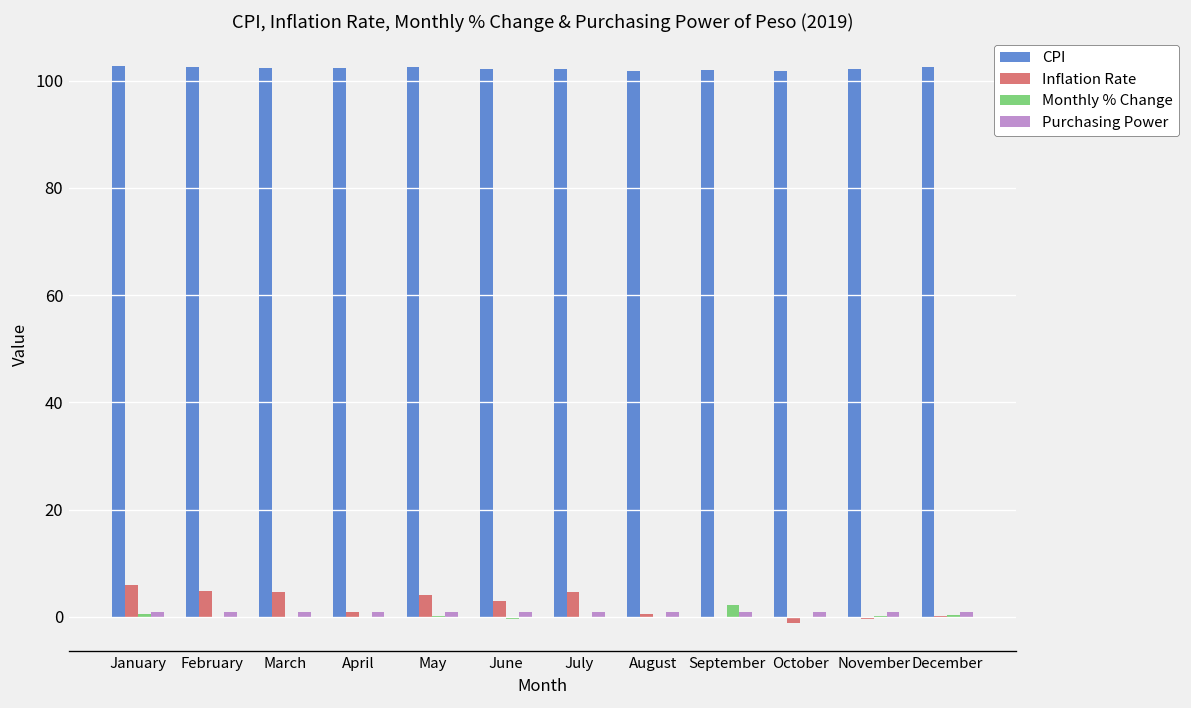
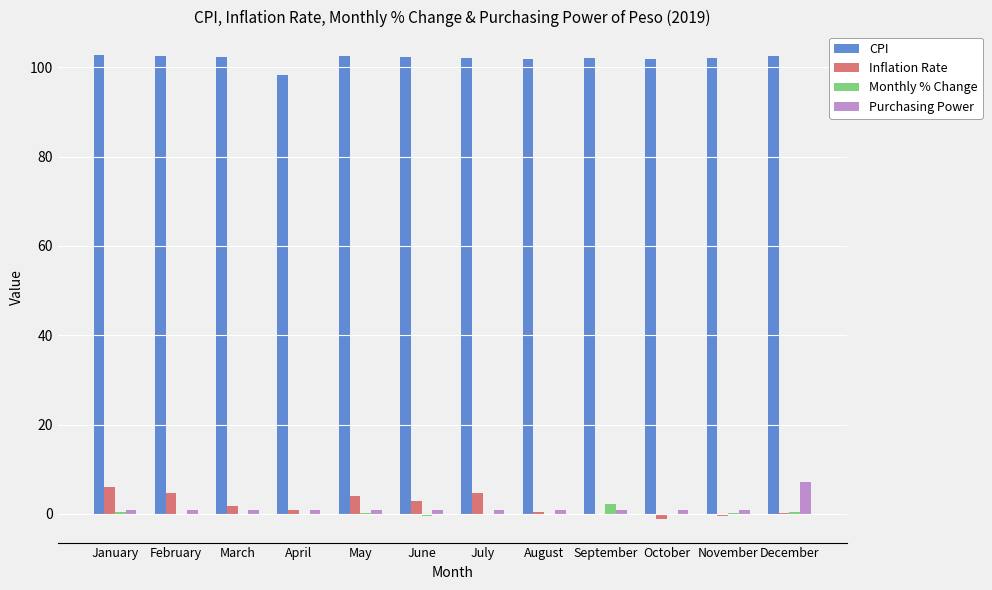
Inflation Rate, March: 5 -> 2
CPI, April: 102 -> 98
Purchasing Power, December: 1 -> 7
